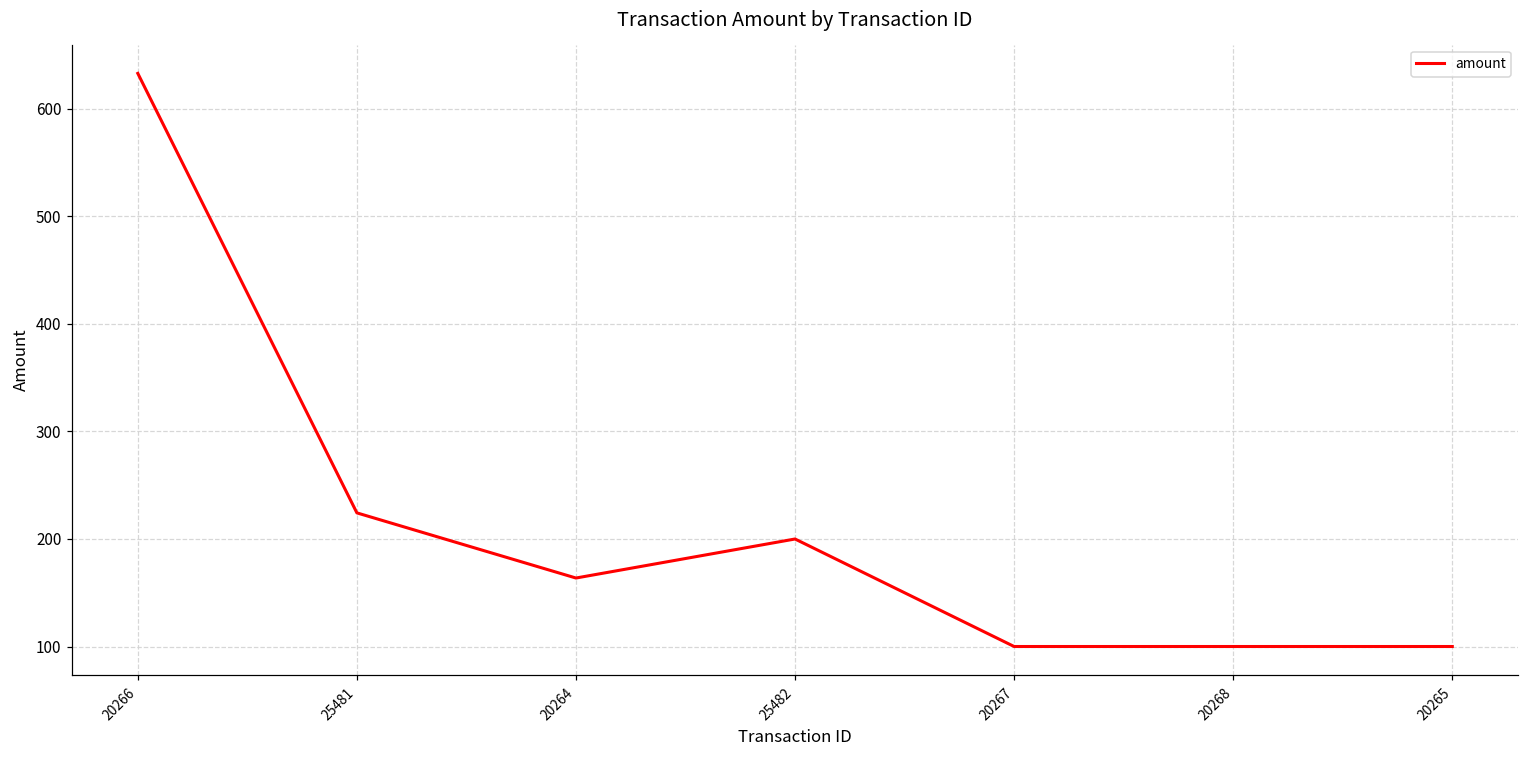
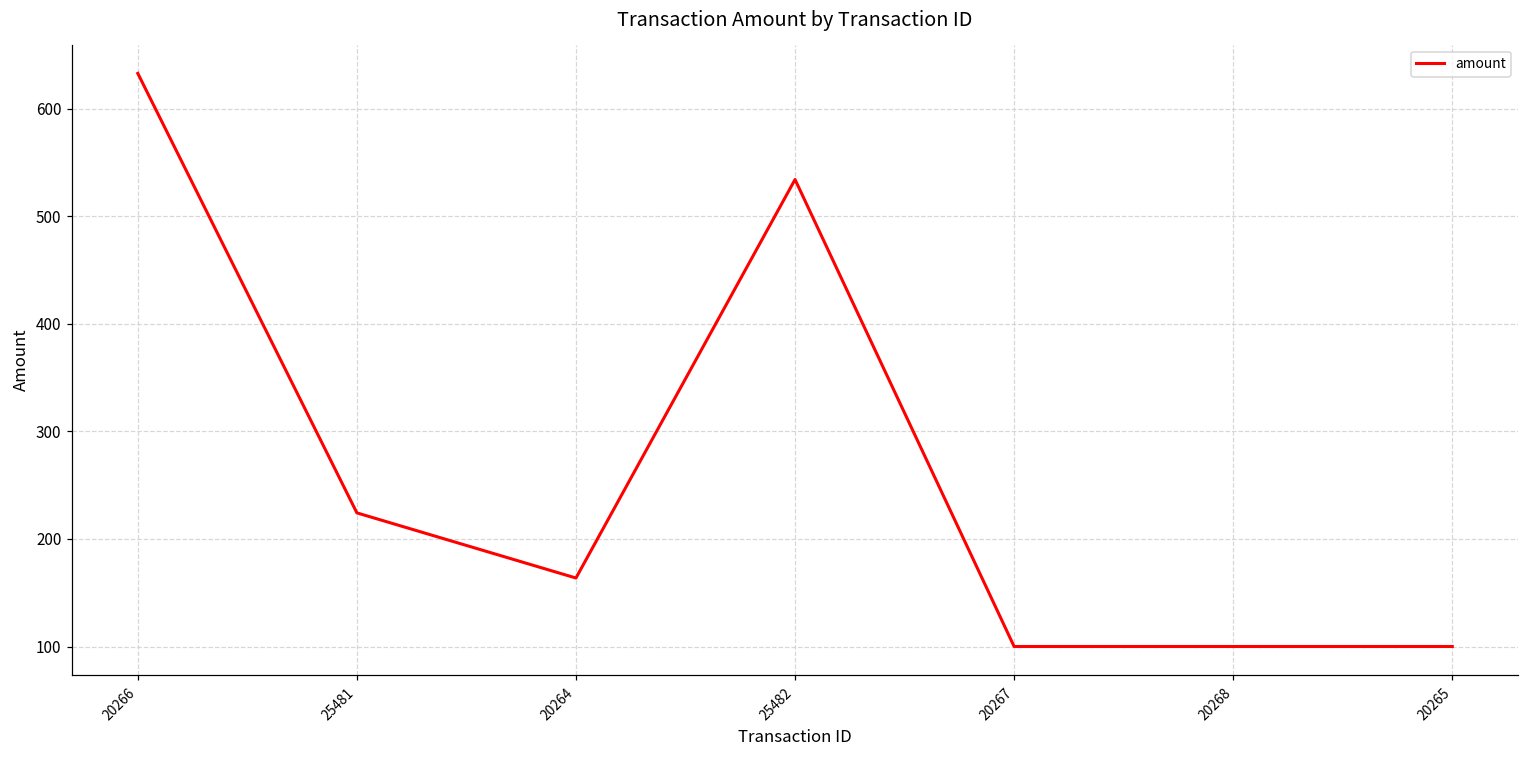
25482: 200 -> 530
